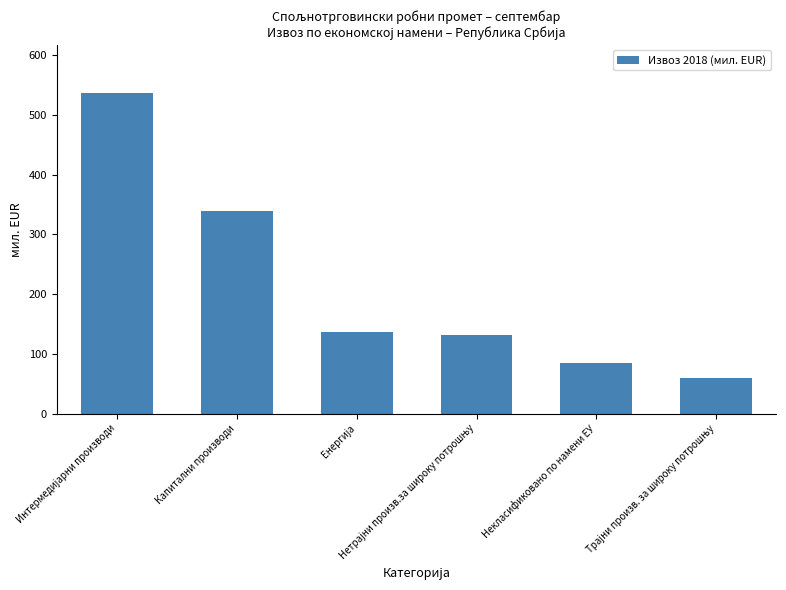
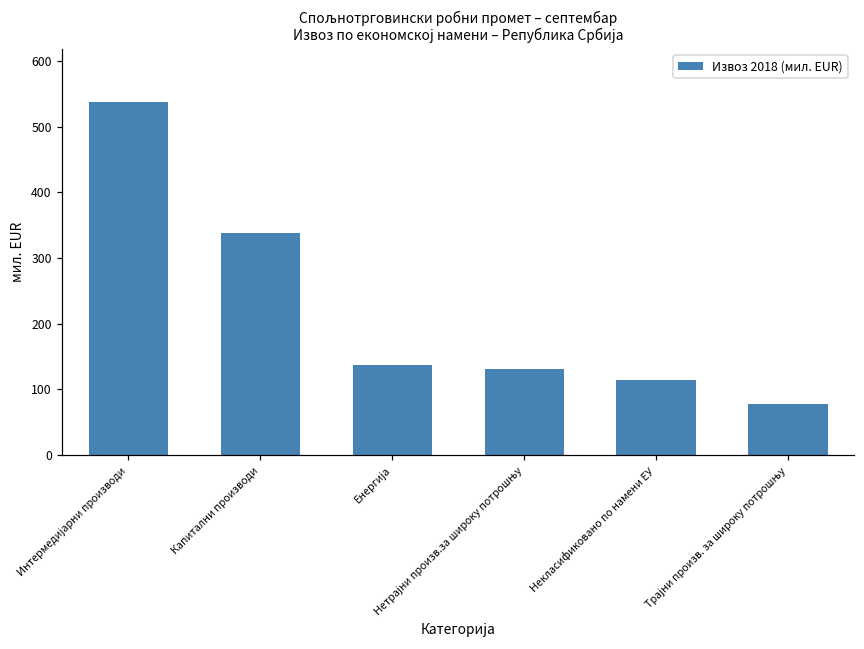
Некласификовано по намени ЕУ: 80 -> 110
Трајни произв. за широку потрошњу: 60 -> 80
